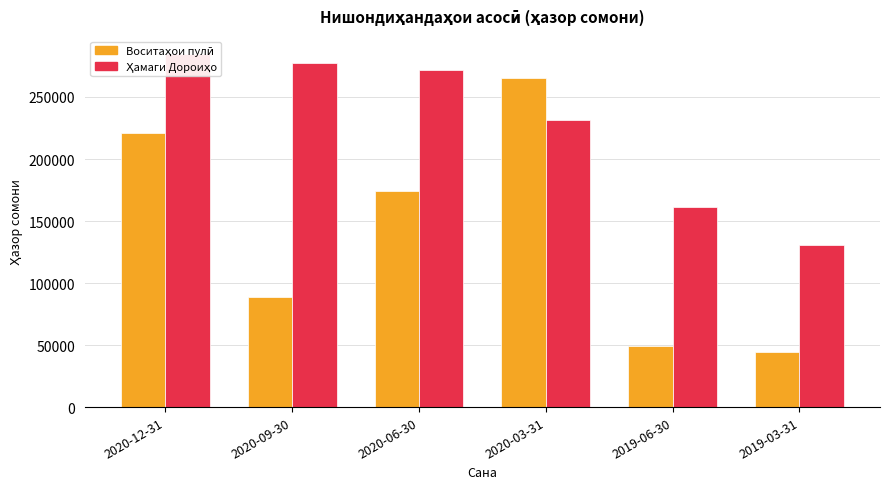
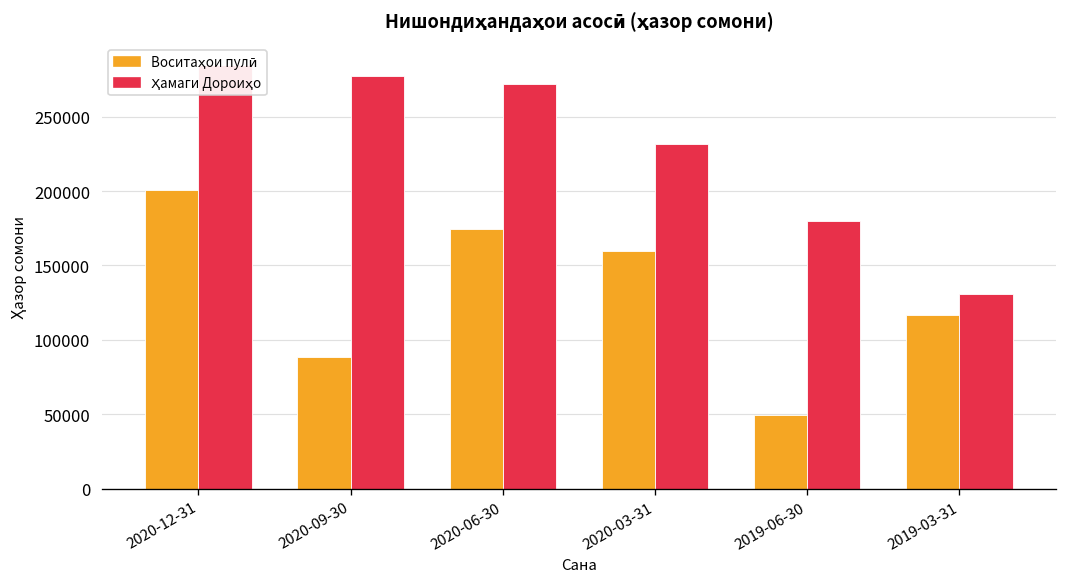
Воситаҳои пулӣ, 2020-12-31: 221000 -> 201000
Воситаҳои пулӣ, 2020-03-31: 266000 -> 160000
Ҳамаги Дороиҳо, 2019-06-30: 161000 -> 180000
Воситаҳои пулӣ, 2019-03-31: 44000 -> 117000
